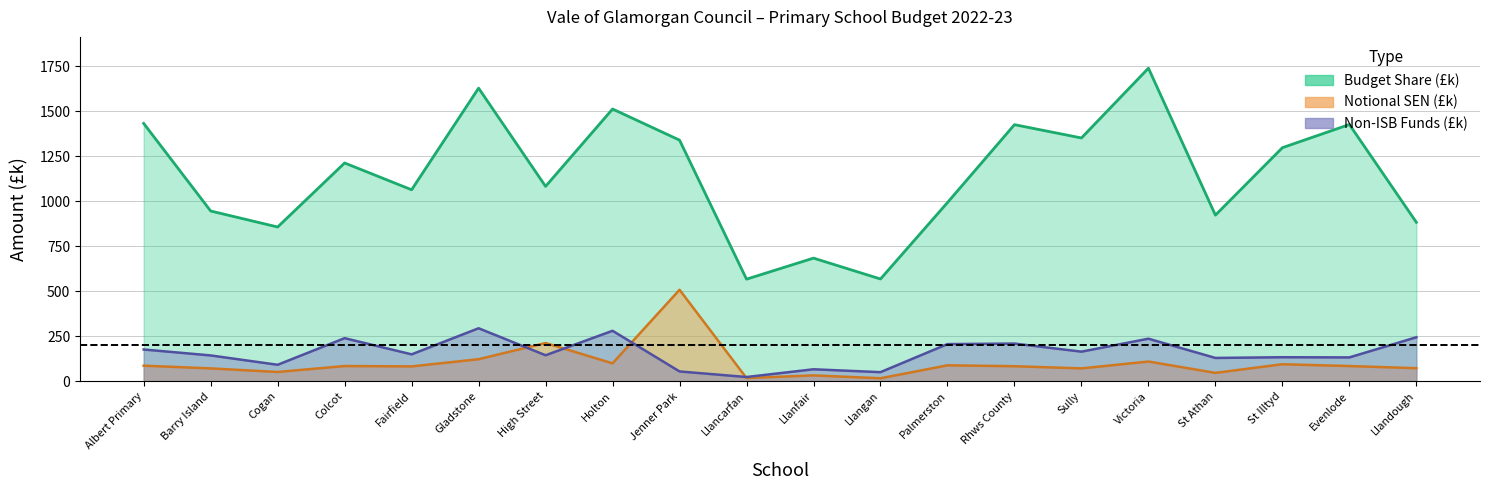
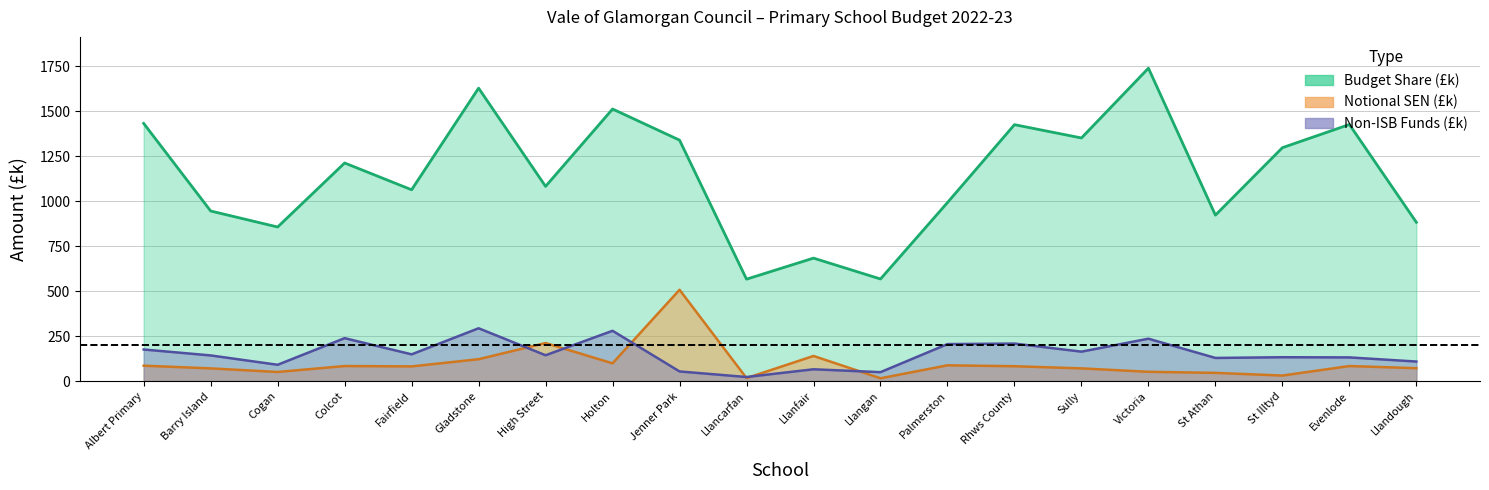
Notional SEN (£k), Llanfair: 30 -> 140
Notional SEN (£k), Victoria: 110 -> 50
Notional SEN (£k), St Illtyd: 90 -> 30
Non-ISB Funds (£k), Llandough: 240 -> 110
